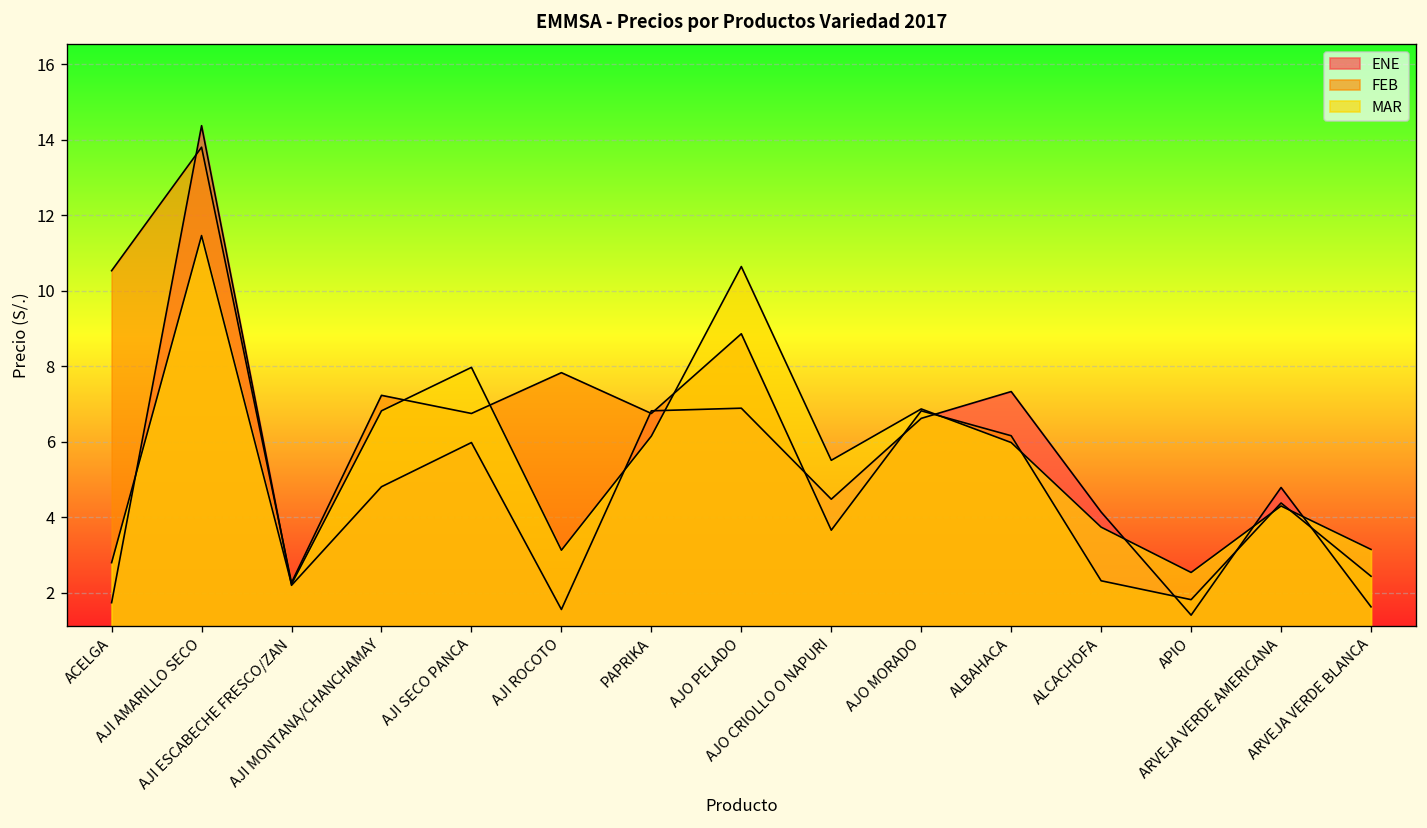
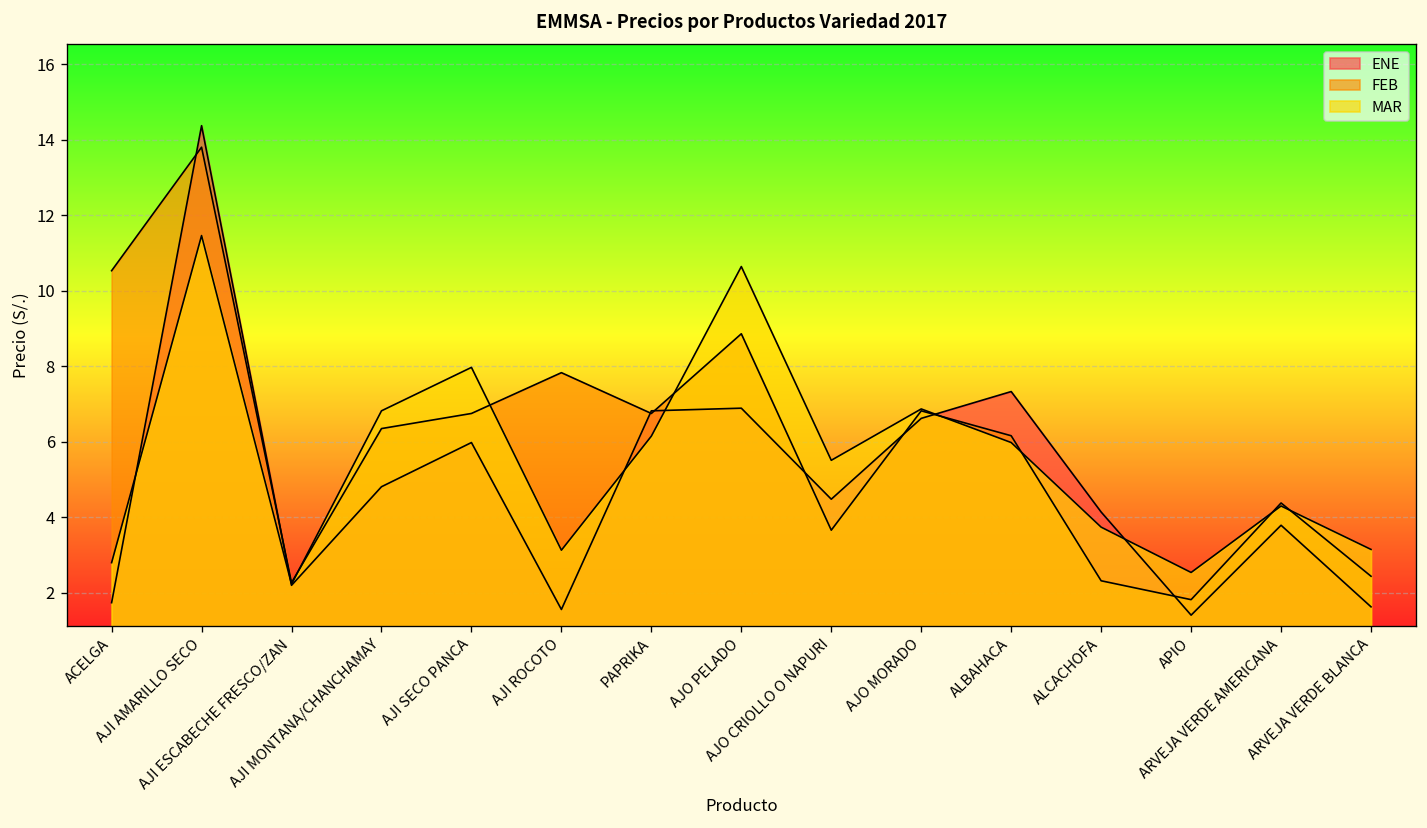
FEB, AJI MONTANA/CHANCHAMAY: 7.2 -> 6.4
ENE, ARVEJA VERDE AMERICANA: 4.8 -> 3.8
